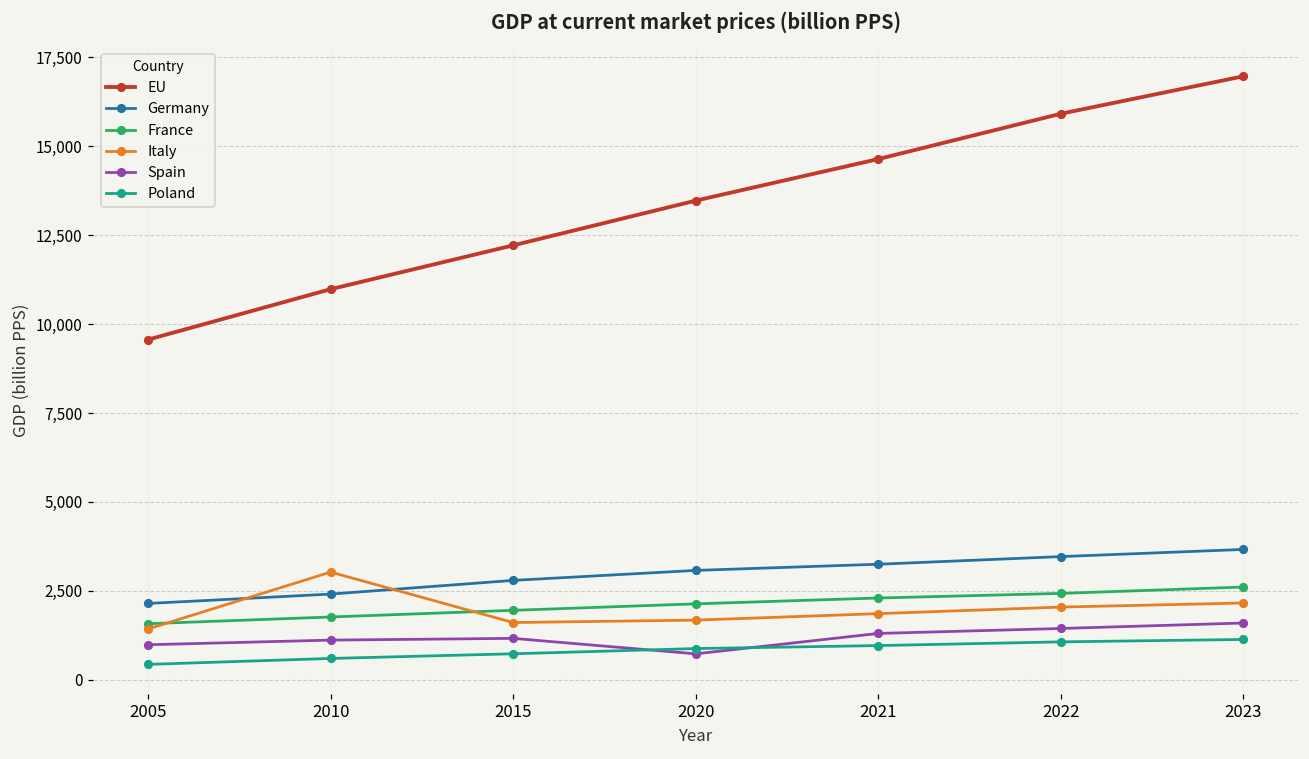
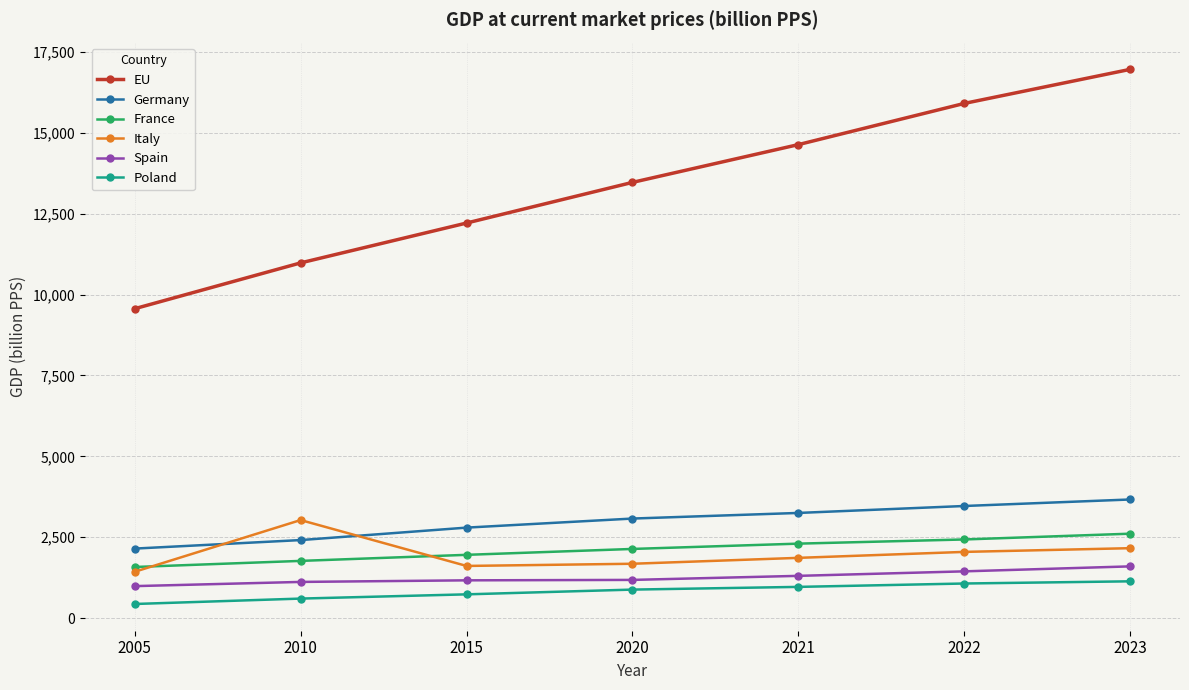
Spain, 2020: 700 -> 1,200
